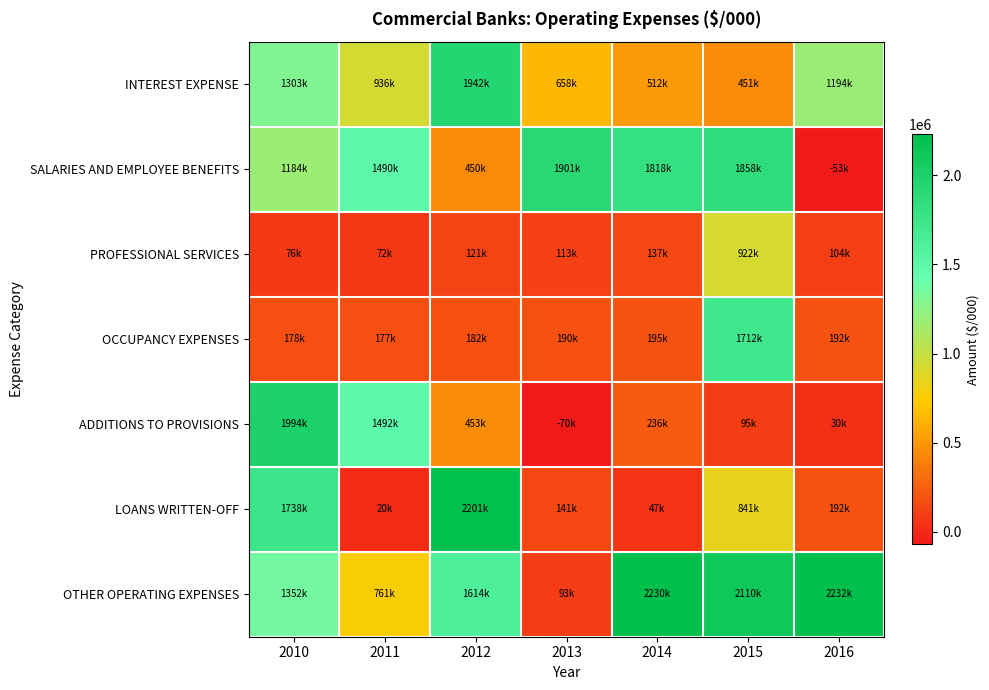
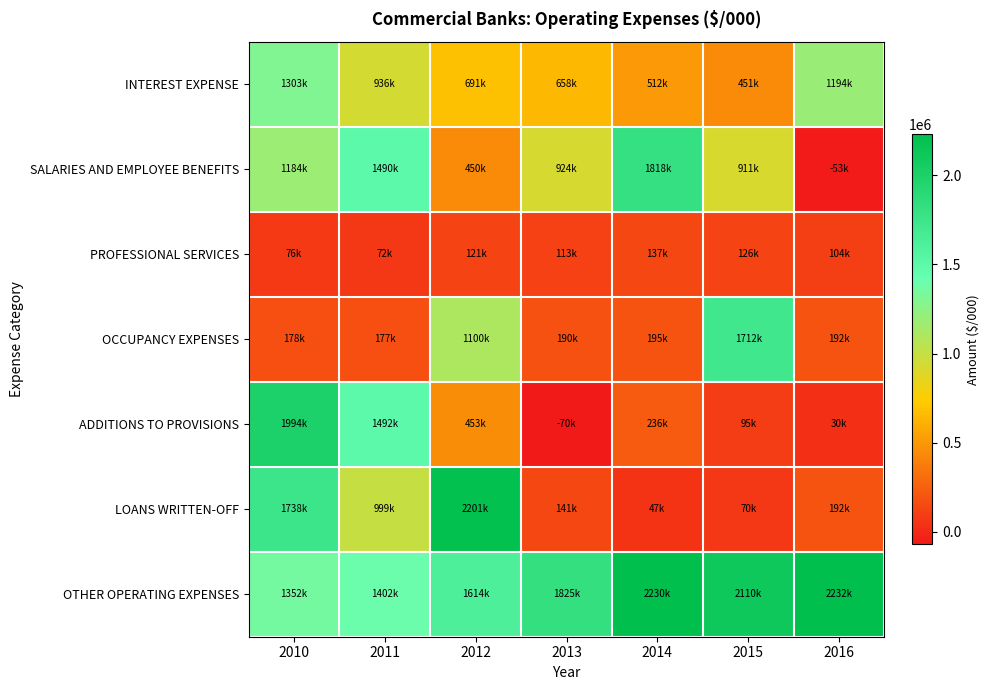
INTEREST EXPENSE, 2012: 1942k -> 691k
SALARIES AND EMPLOYEE BENEFITS, 2013: 1901k -> 924k
SALARIES AND EMPLOYEE BENEFITS, 2015: 1858k -> 911k
PROFESSIONAL SERVICES, 2015: 922k -> 126k
OCCUPANCY EXPENSES, 2012: 182k -> 1100k
LOANS WRITTEN-OFF, 2011: 20k -> 999k
LOANS WRITTEN-OFF, 2015: 841k -> 70k
OTHER OPERATING EXPENSES, 2011: 761k -> 1402k
OTHER OPERATING EXPENSES, 2013: 93k -> 1825k
